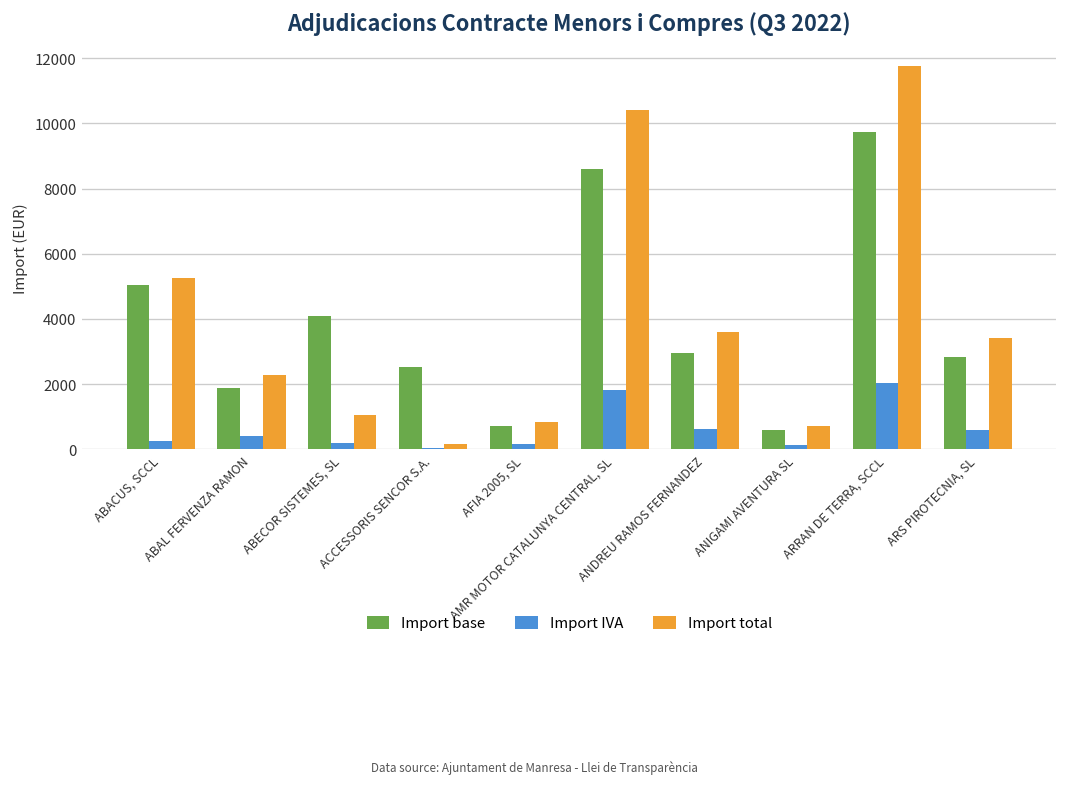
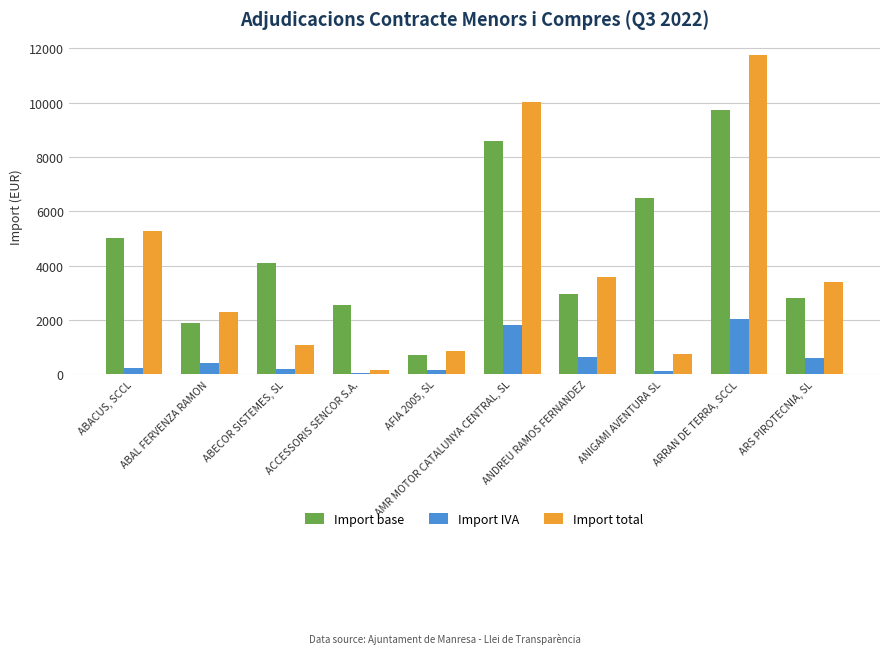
Import total, AMR MOTOR CATALUNYA CENTRAL, SL: 10400 -> 10000
Import base, ANIGAMI AVENTURA SL: 600 -> 6500
